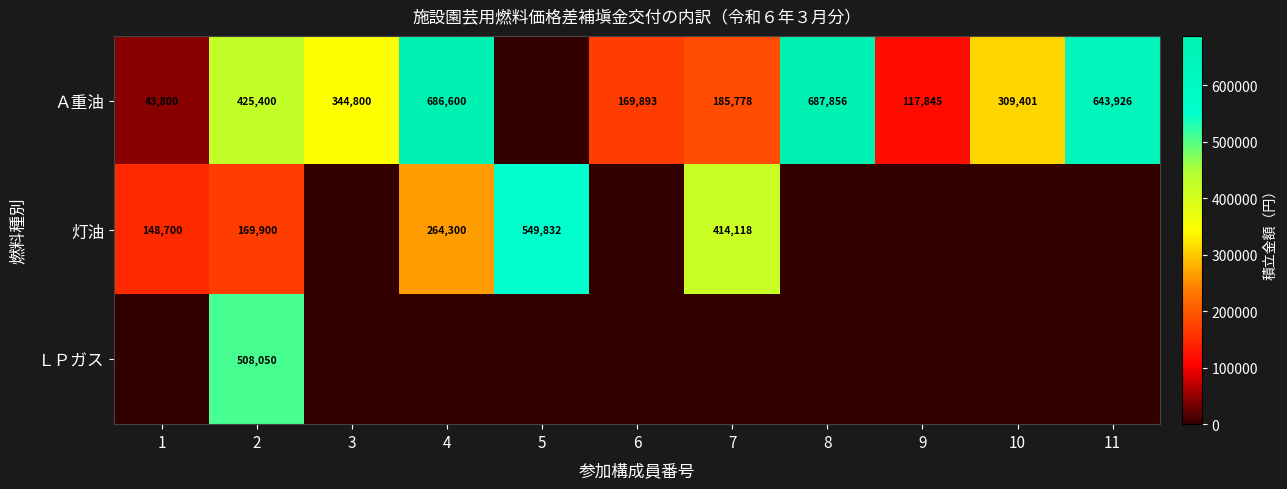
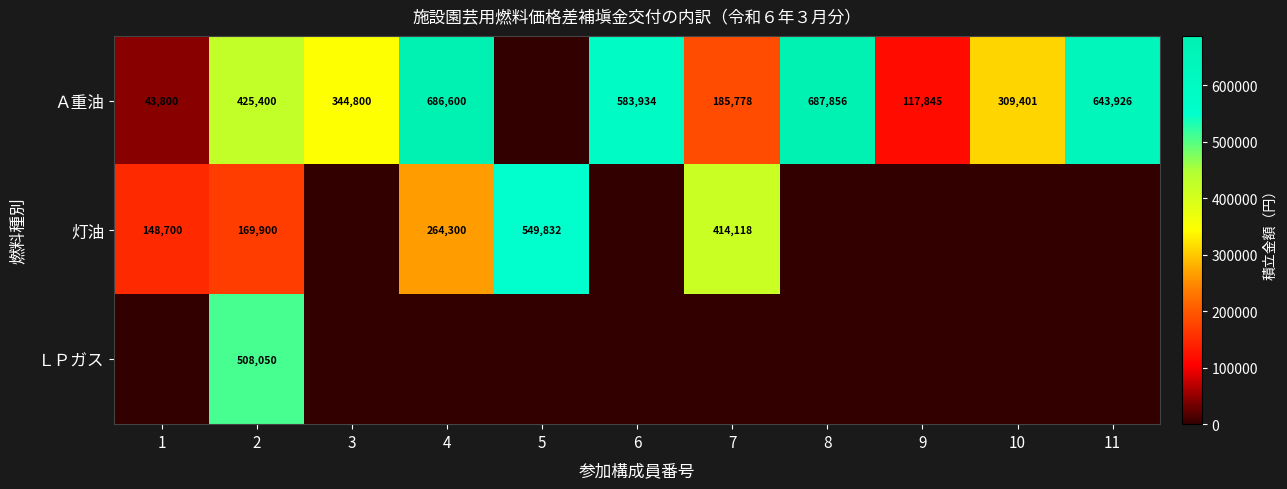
Ａ重油, 6: 169,893 -> 583,934
